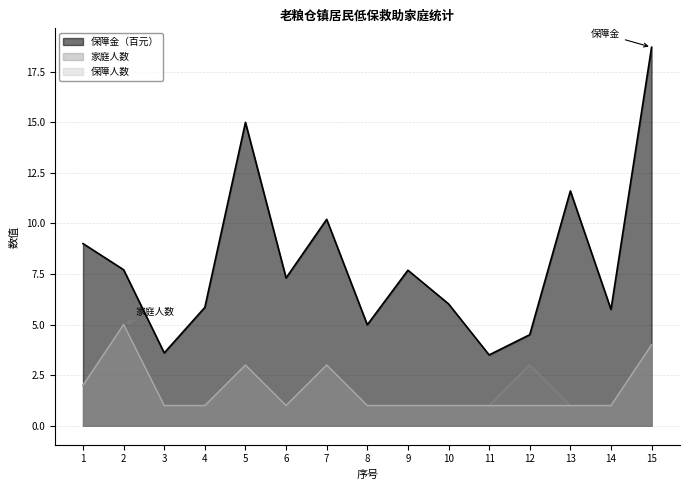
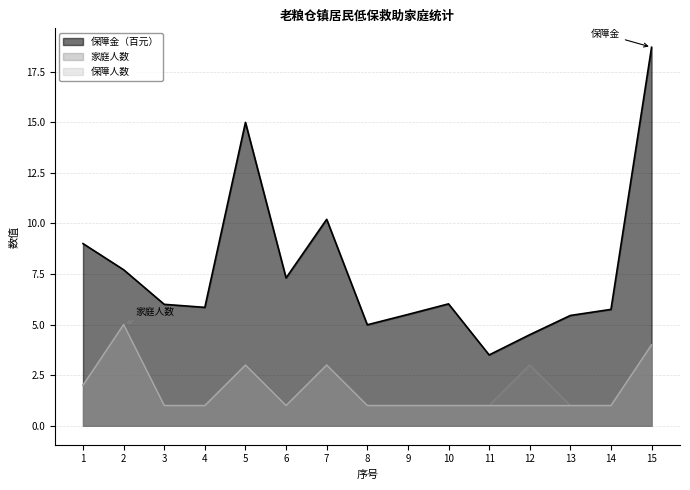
保障金（百元）, 3: 3.6 -> 6.0
保障金（百元）, 9: 7.7 -> 5.5
保障金（百元）, 13: 11.6 -> 5.5
